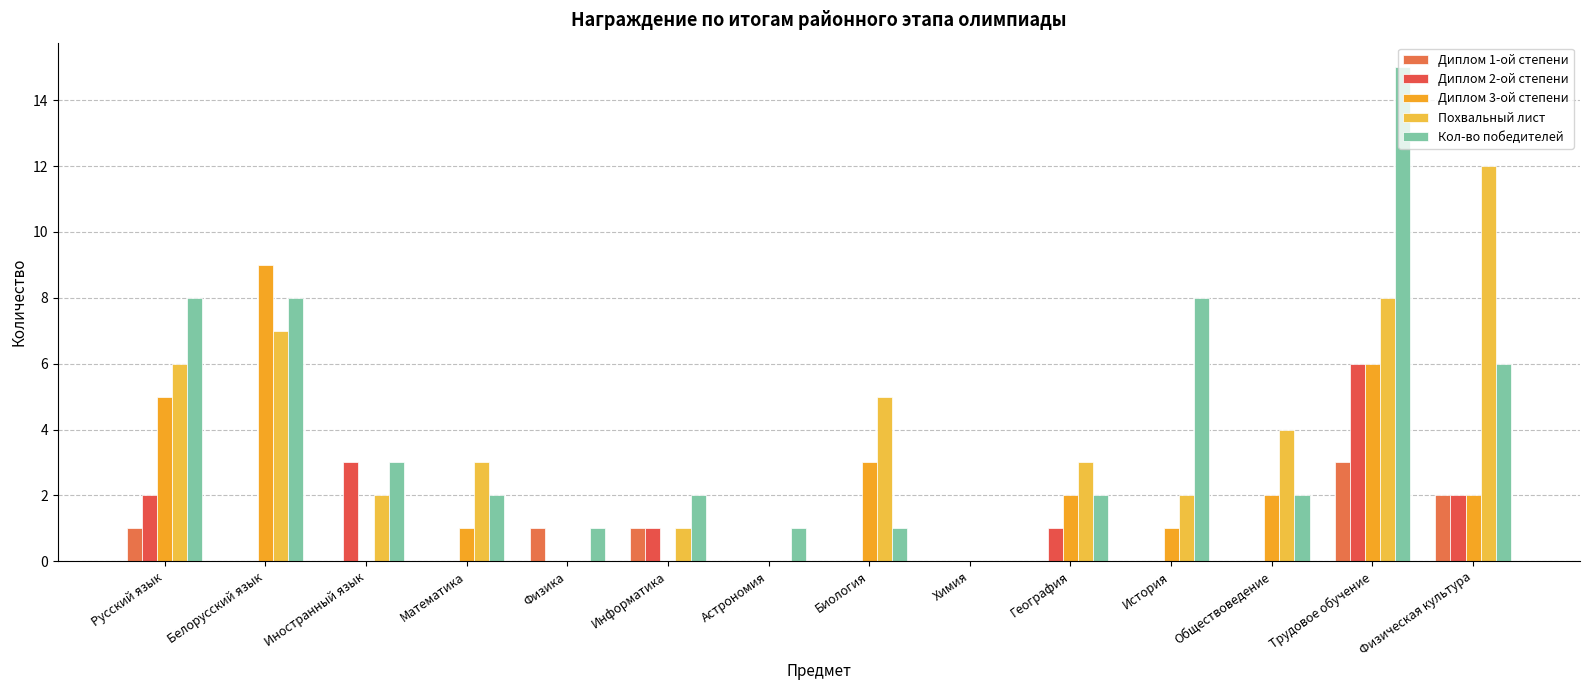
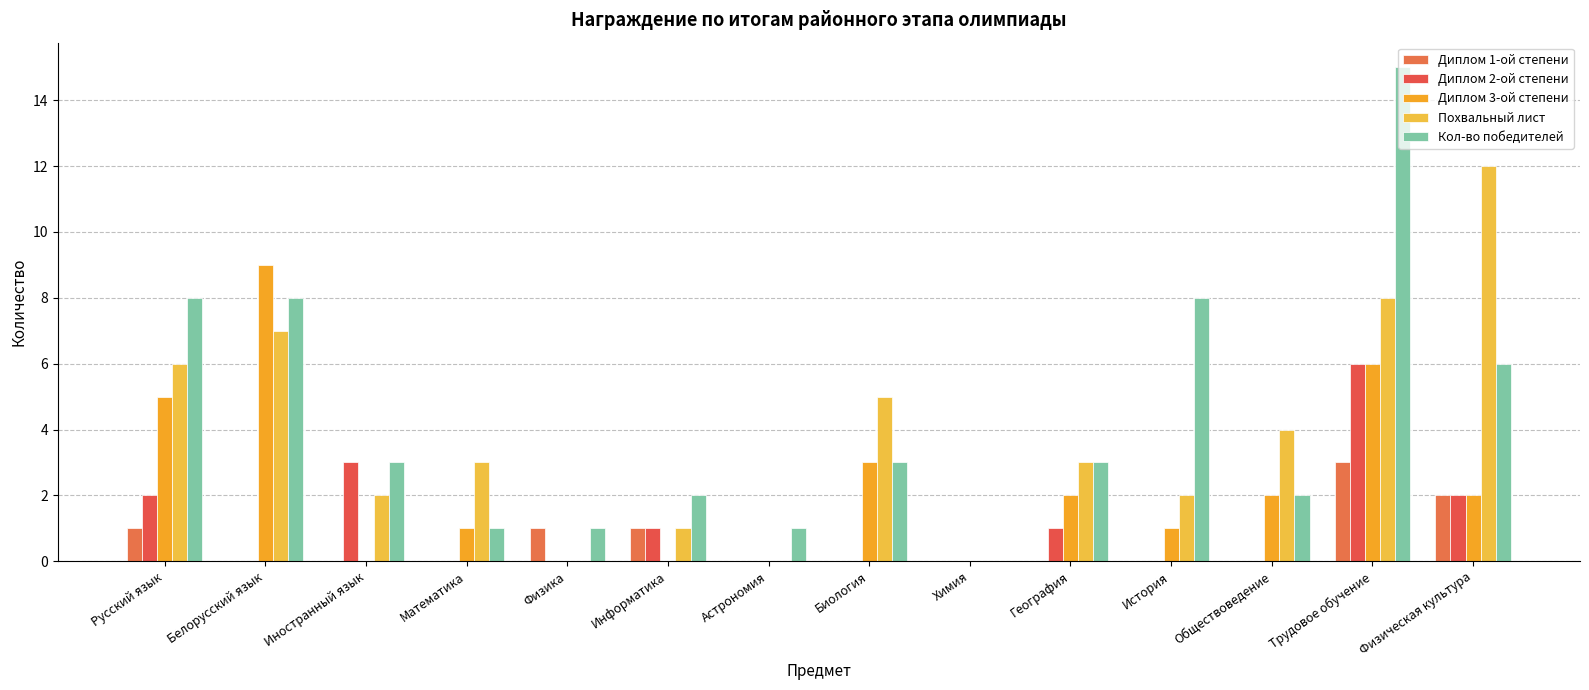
Кол-во победителей, Математика: 2 -> 1
Кол-во победителей, Биология: 1 -> 3
Кол-во победителей, География: 2 -> 3
